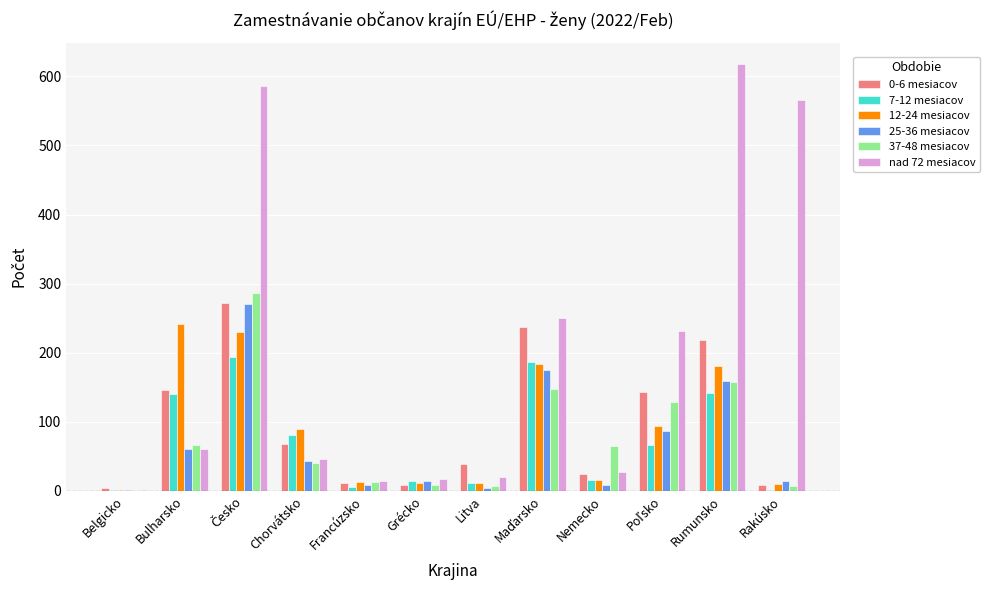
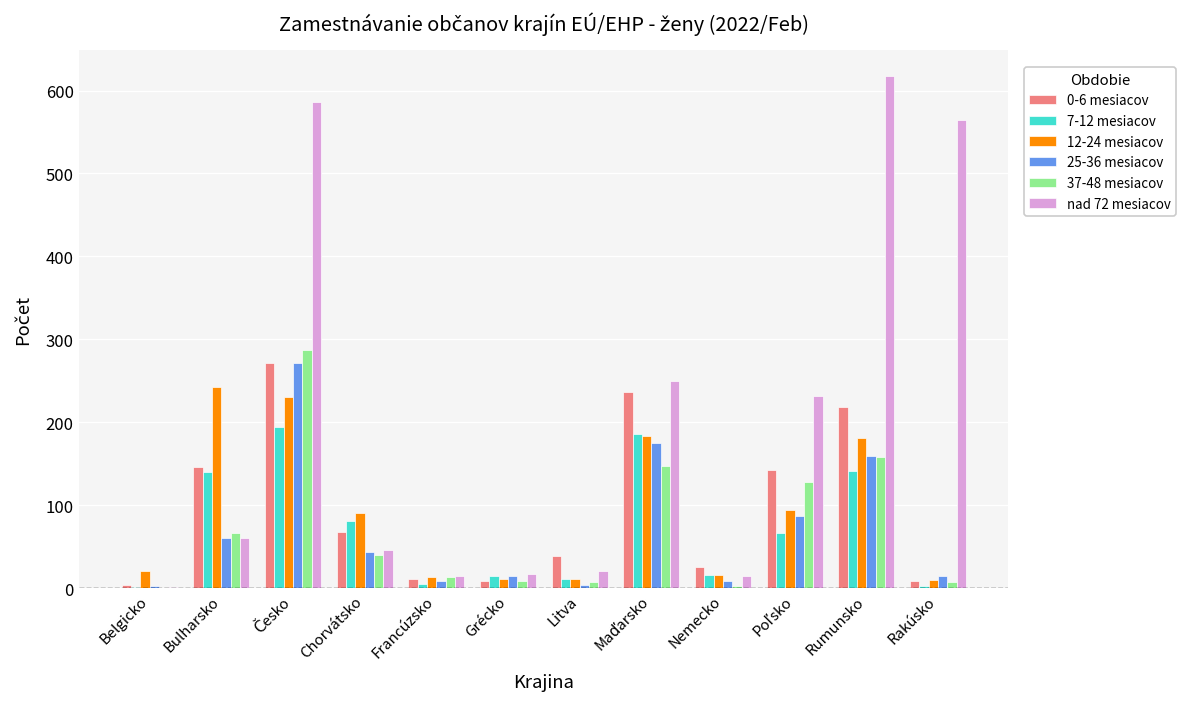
12-24 mesiacov, Belgicko: 0 -> 20
37-48 mesiacov, Nemecko: 70 -> 0
nad 72 mesiacov, Nemecko: 30 -> 10
